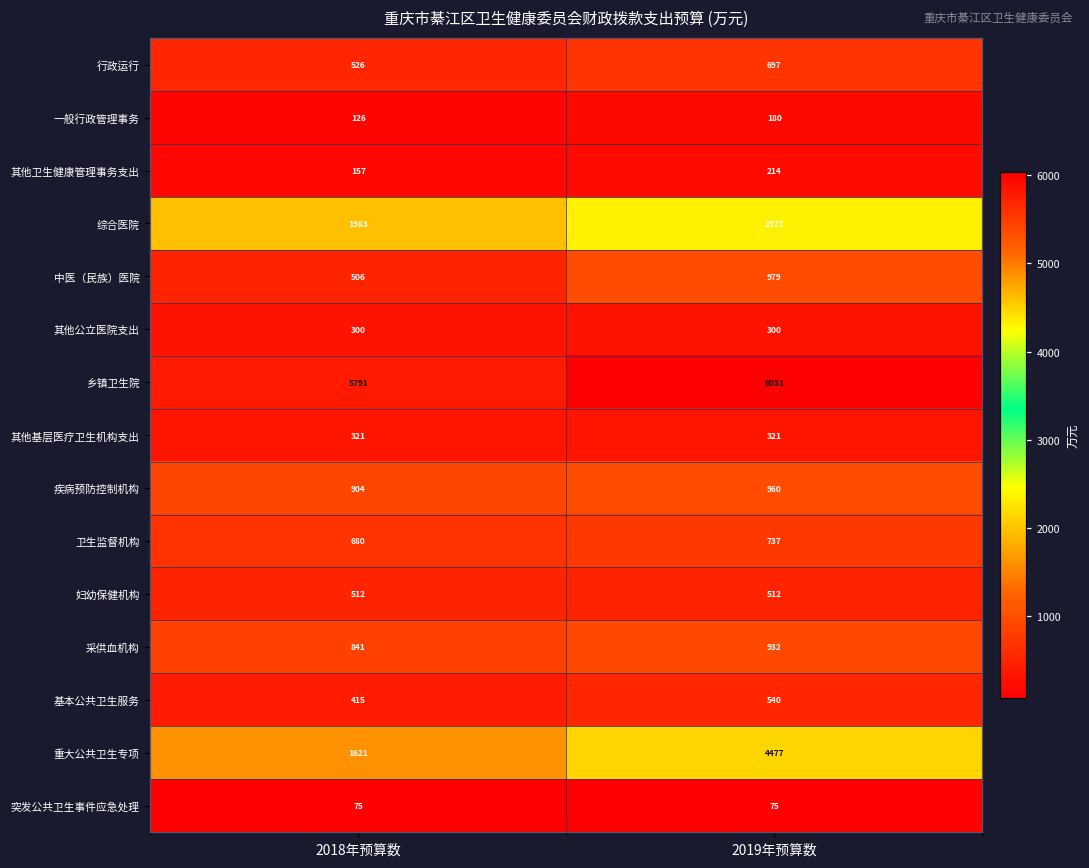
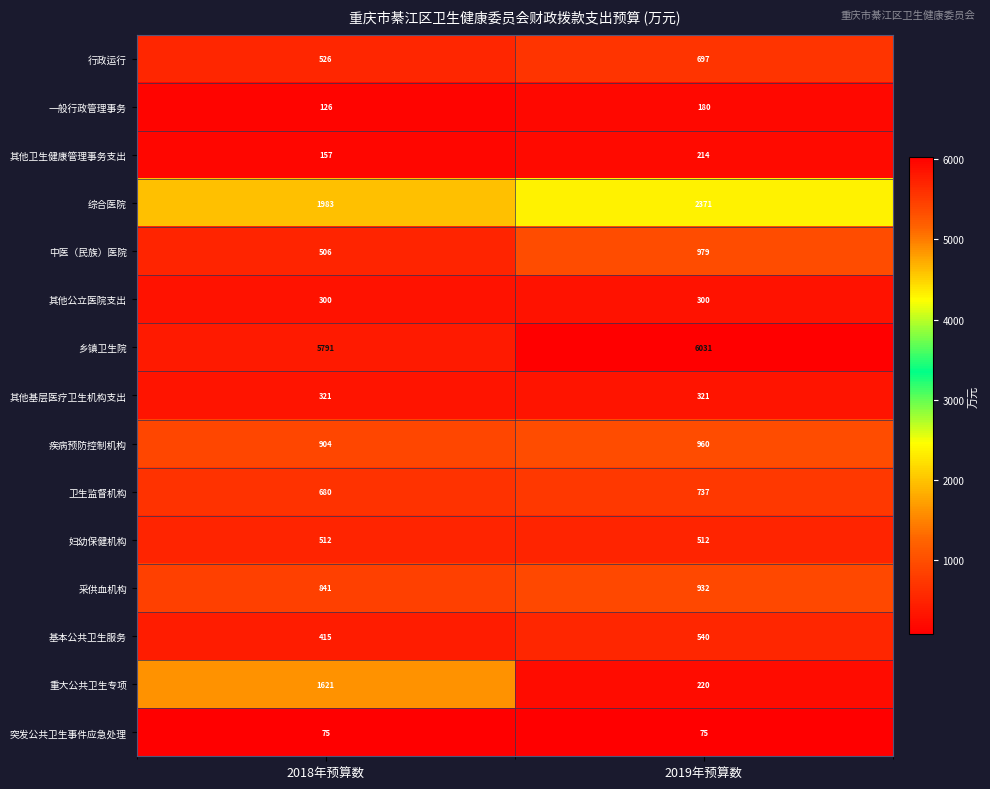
重大公共卫生专项, 2019年预算数: 4477 -> 220
